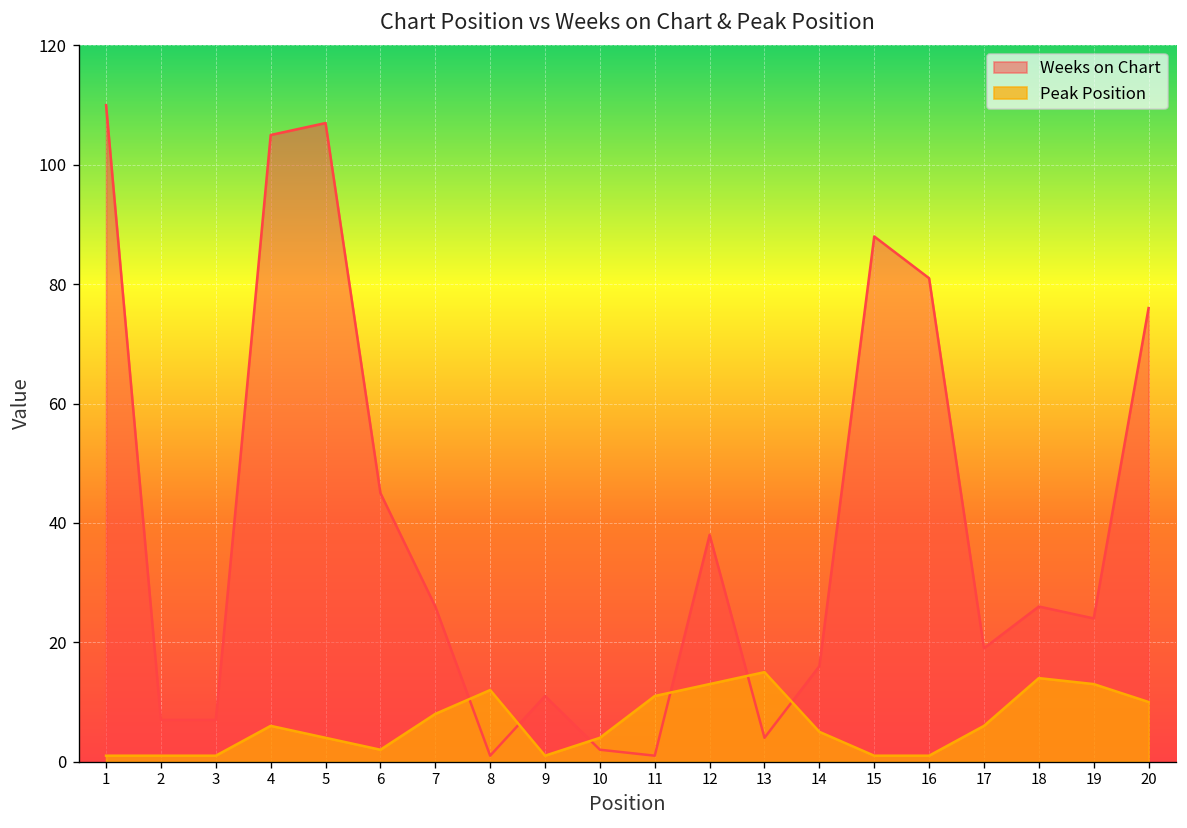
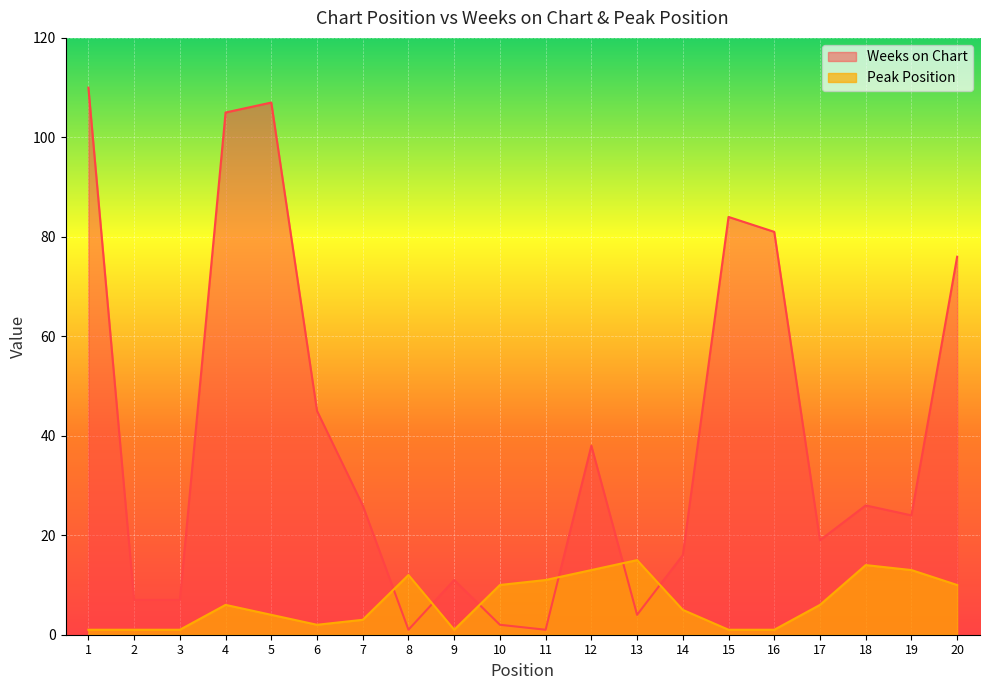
Peak Position, 7: 8 -> 3
Peak Position, 10: 4 -> 10
Weeks on Chart, 15: 88 -> 84
